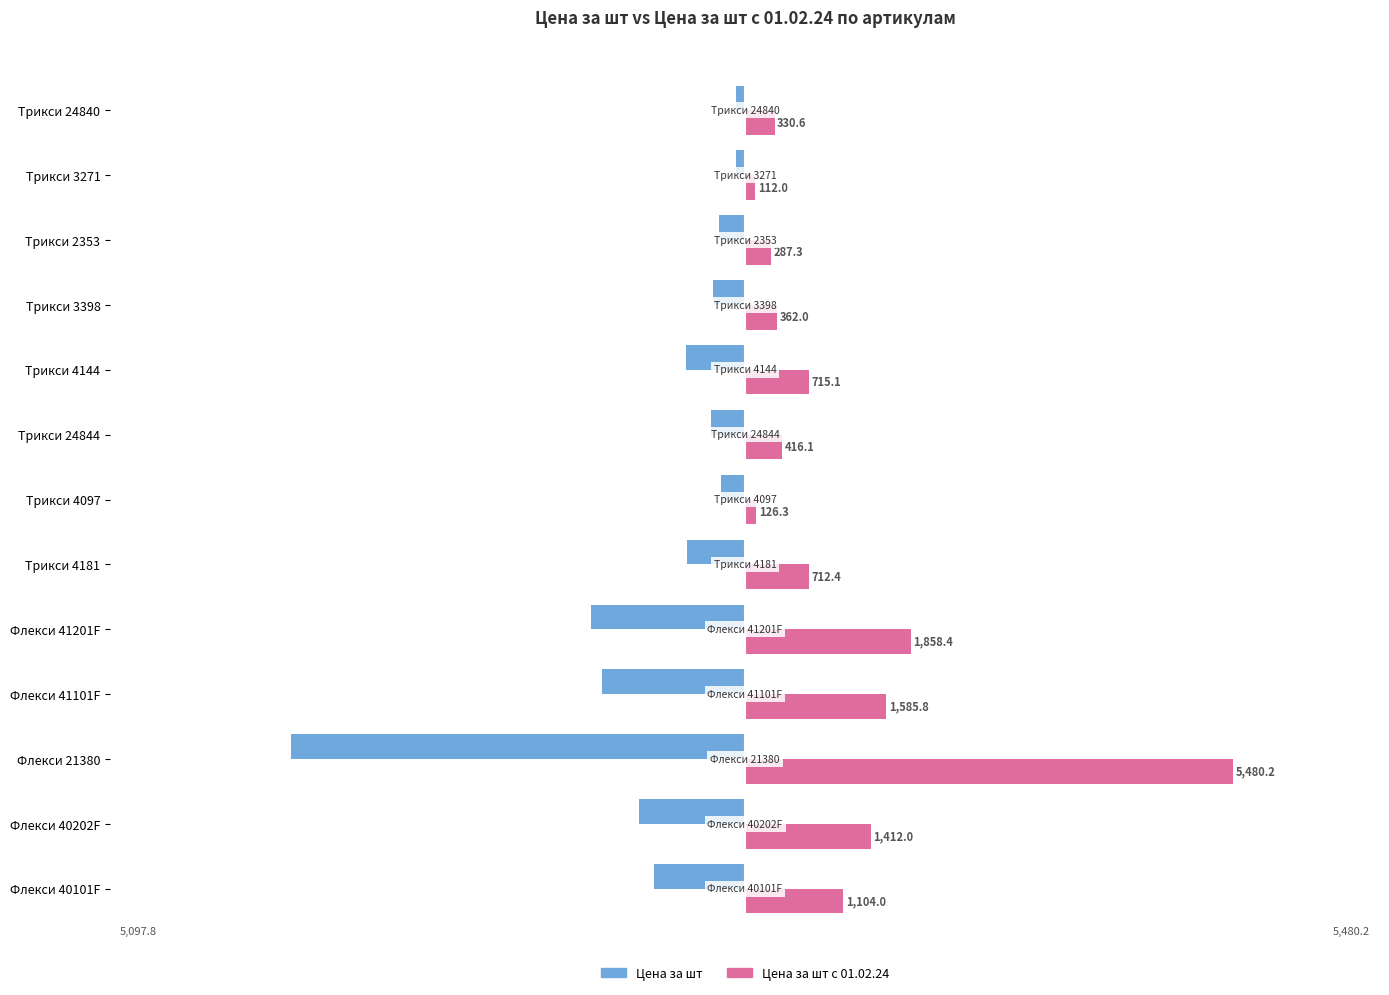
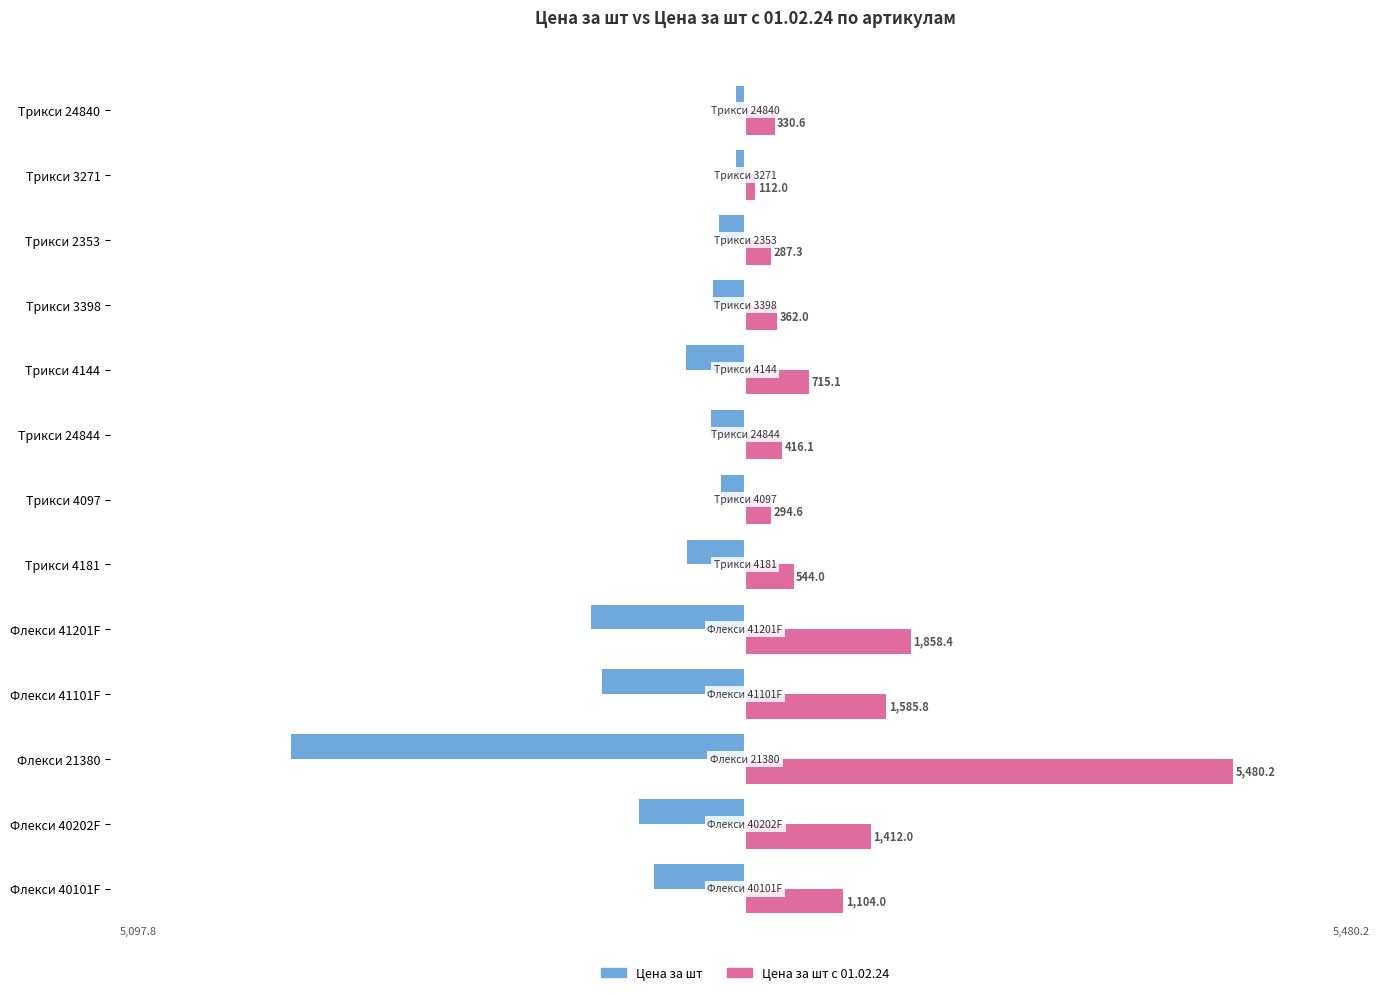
Цена за шт с 01.02.24, Трикси 4097: 126.3 -> 294.6
Цена за шт с 01.02.24, Трикси 4181: 712.4 -> 544.0
